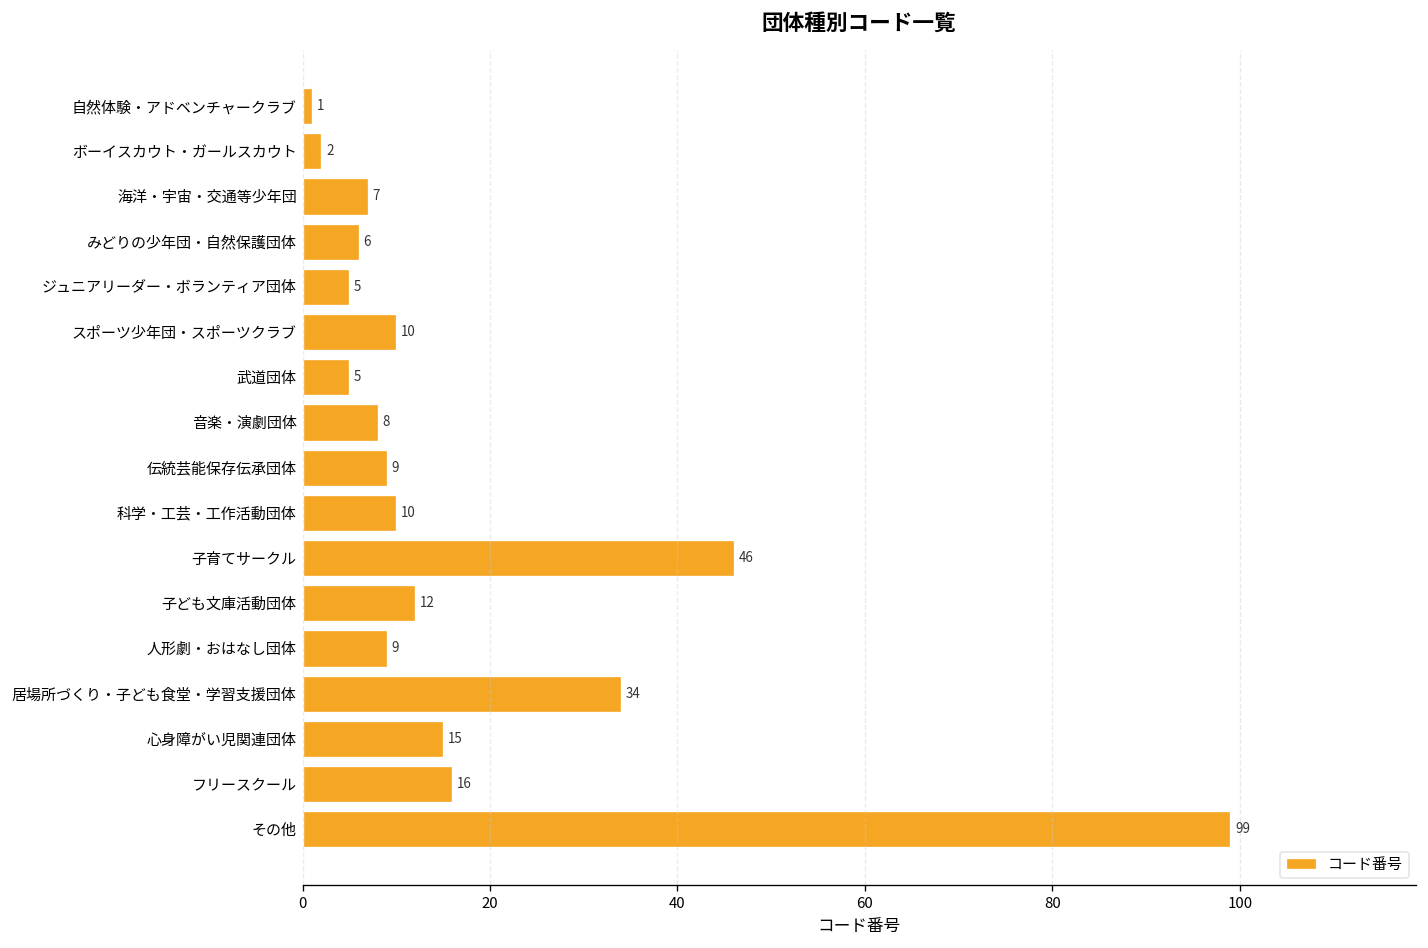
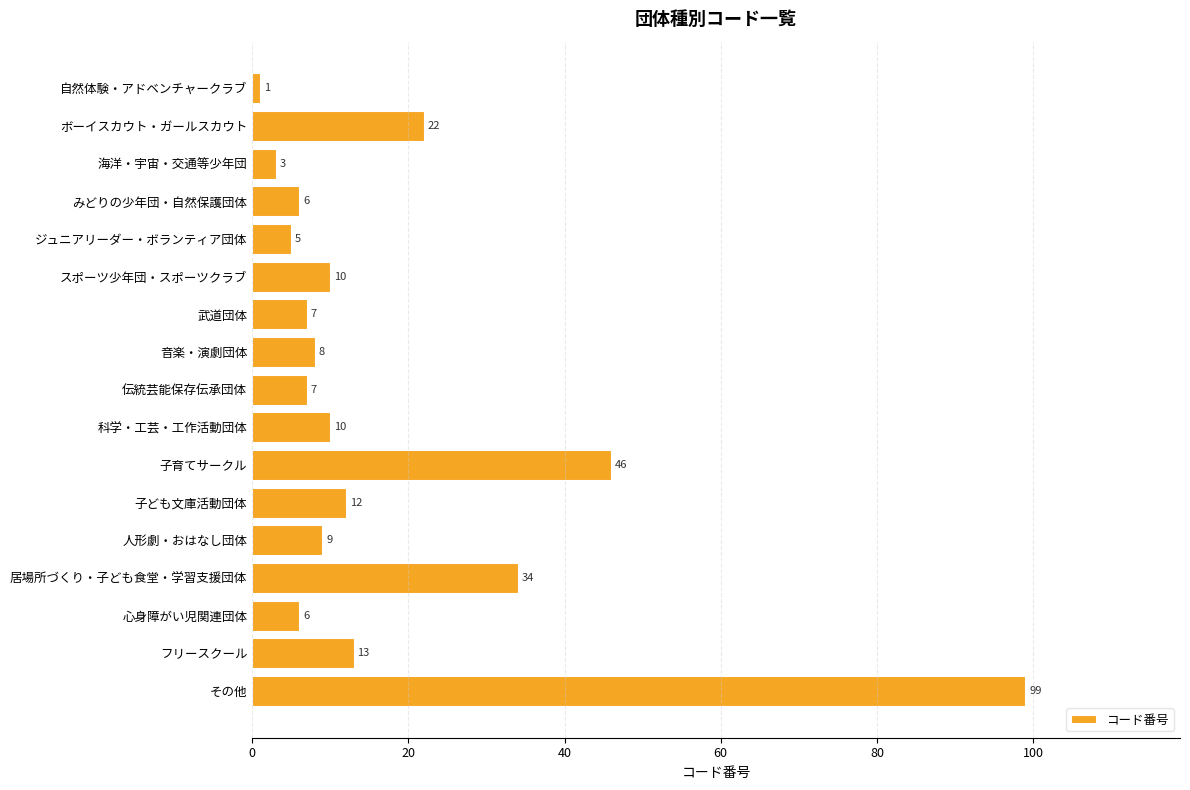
ボーイスカウト・ガールスカウト: 2 -> 22
海洋・宇宙・交通等少年団: 7 -> 3
武道団体: 5 -> 7
伝統芸能保存伝承団体: 9 -> 7
心身障がい児関連団体: 15 -> 6
フリースクール: 16 -> 13
